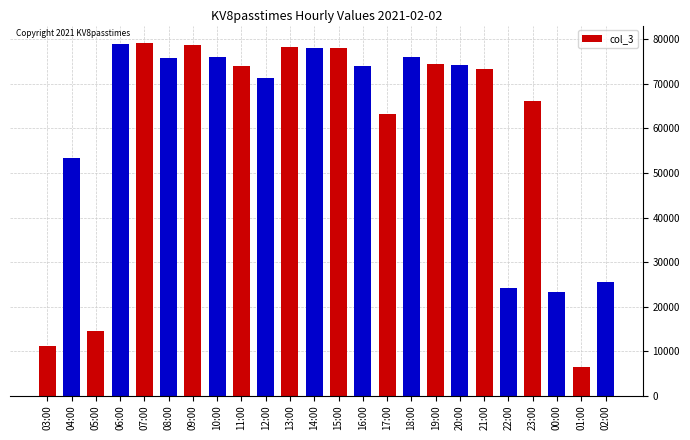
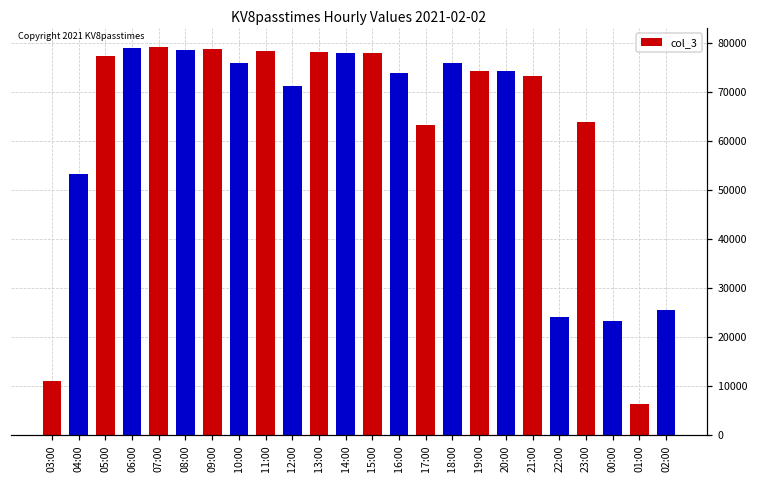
05:00: 14000 -> 77000
08:00: 76000 -> 79000
11:00: 74000 -> 78000
23:00: 66000 -> 64000
